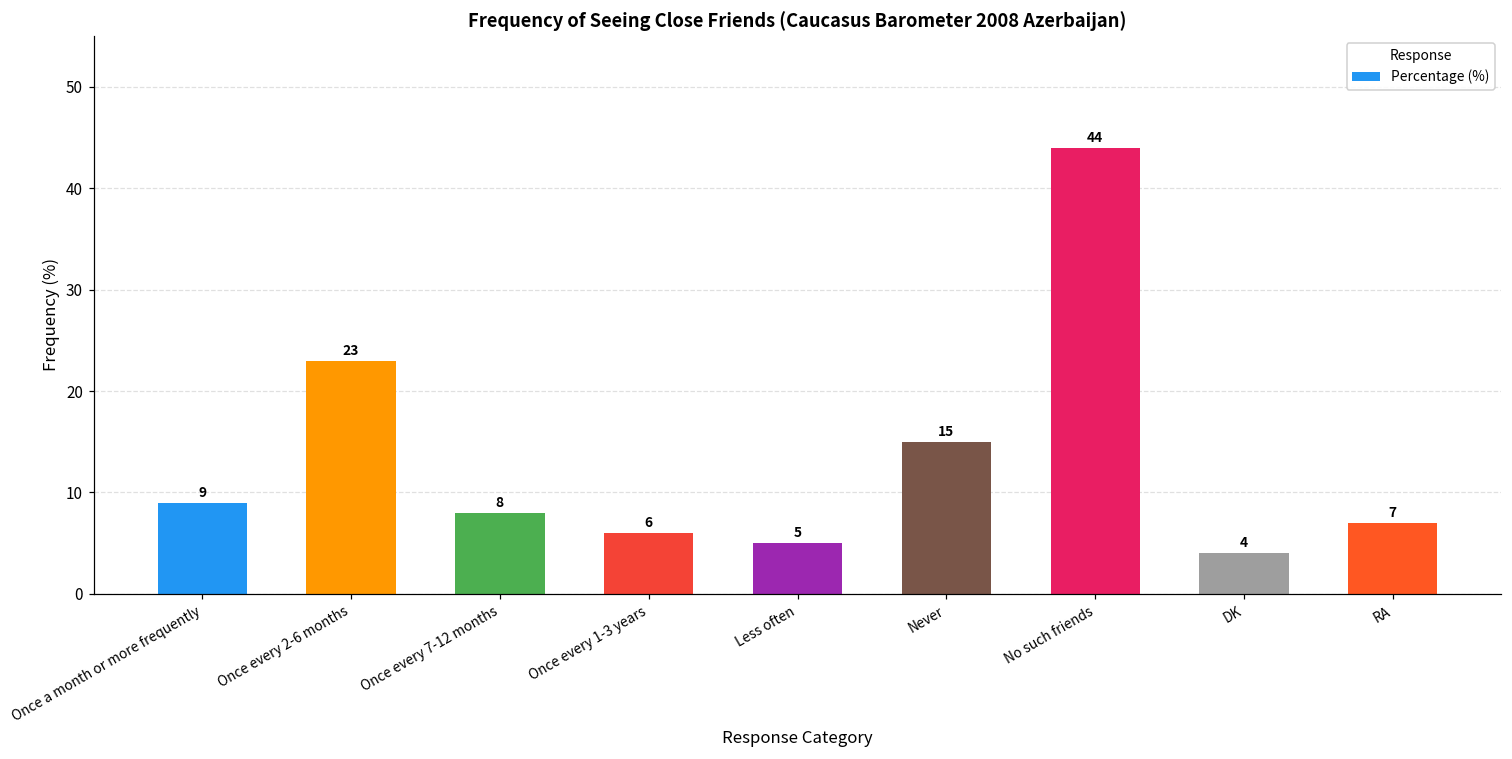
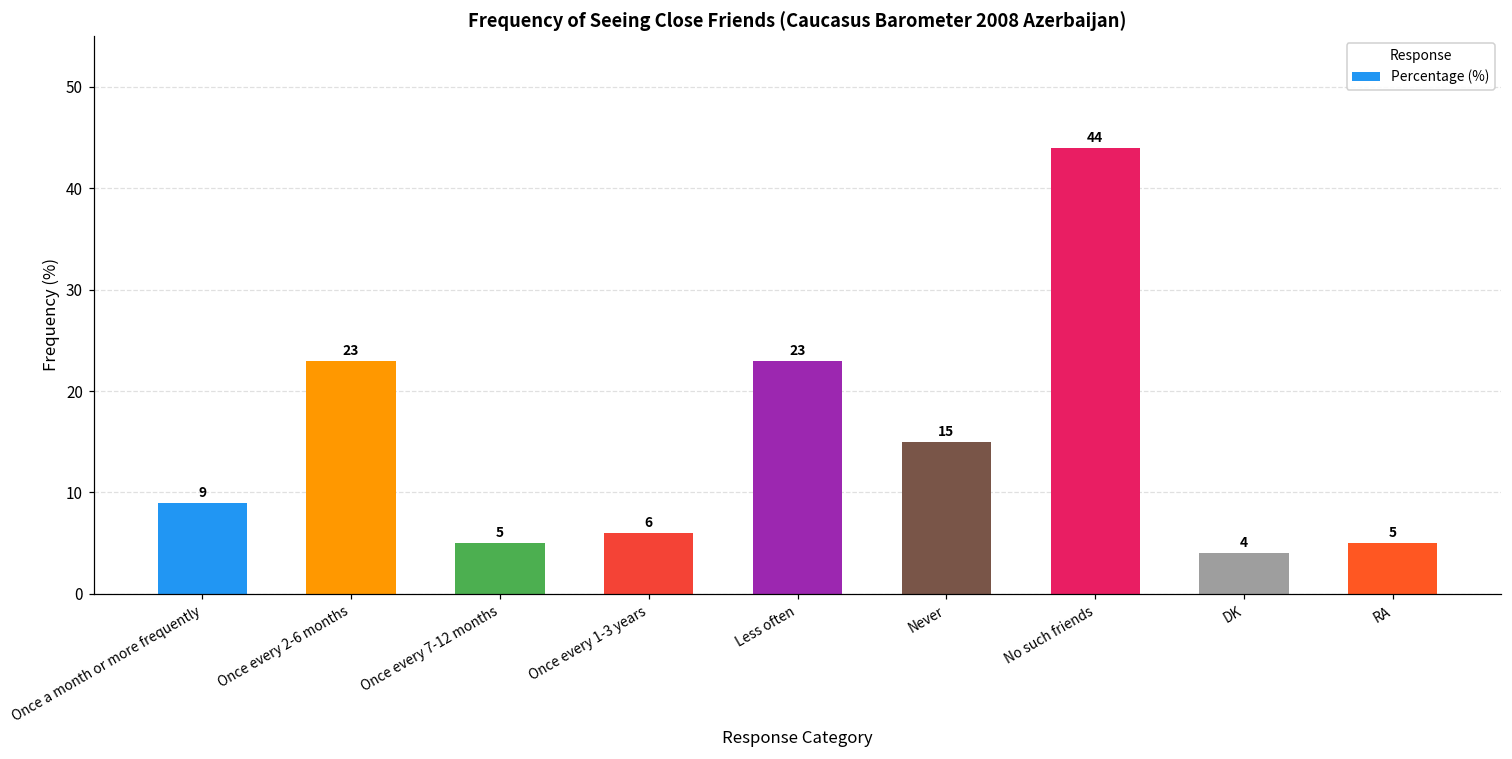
Once every 7-12 months: 8 -> 5
Less often: 5 -> 23
RA: 7 -> 5
